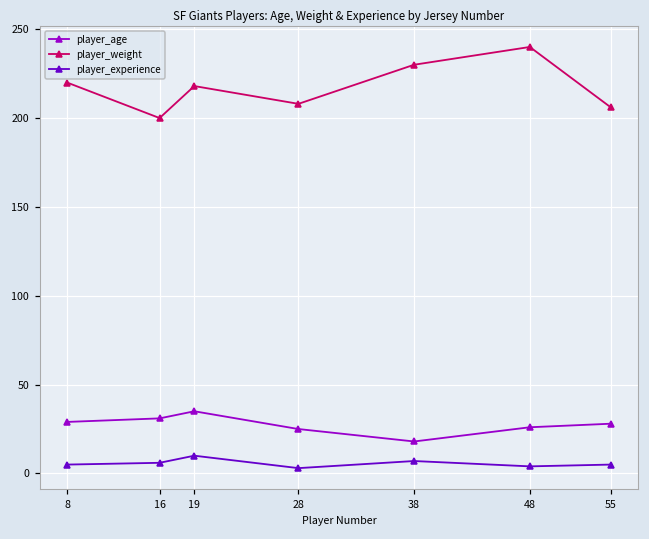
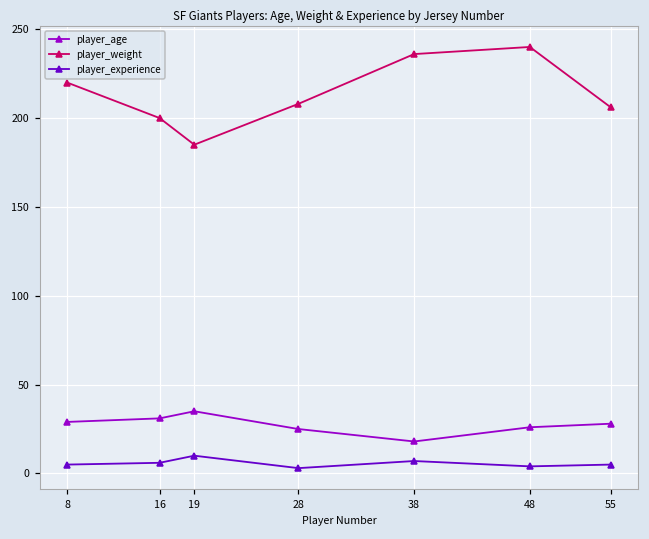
player_weight, 19: 218 -> 185
player_weight, 38: 230 -> 236
